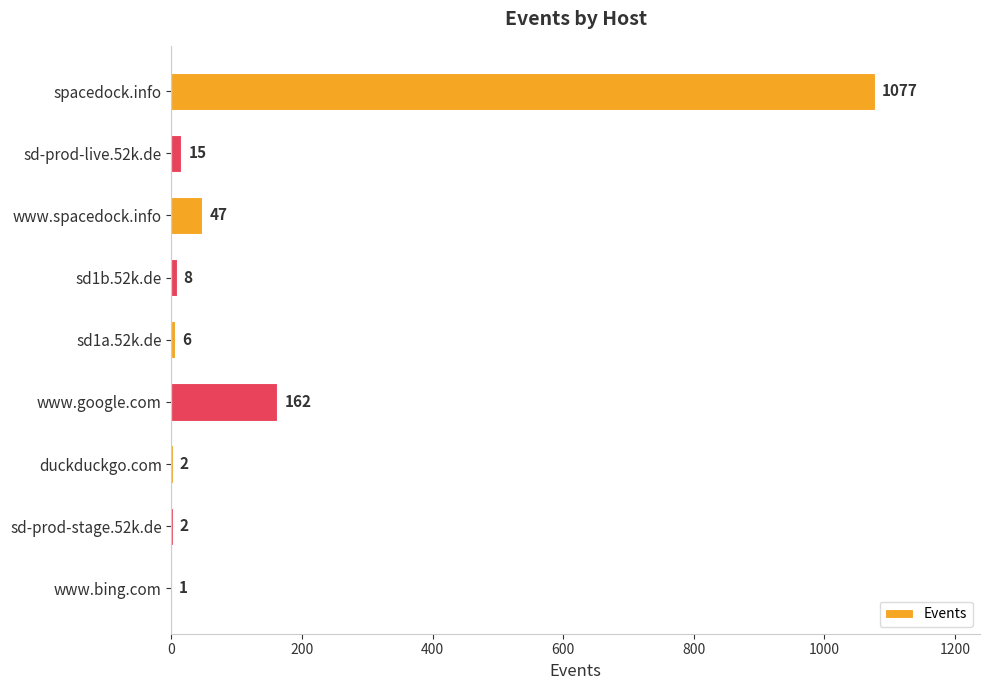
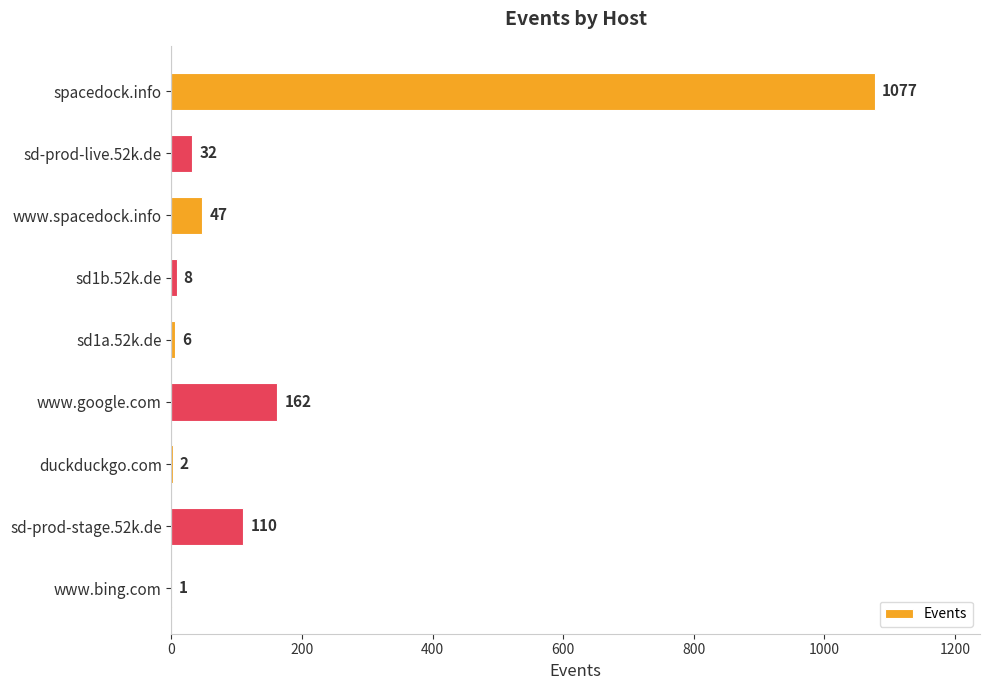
sd-prod-live.52k.de: 15 -> 32
sd-prod-stage.52k.de: 2 -> 110
